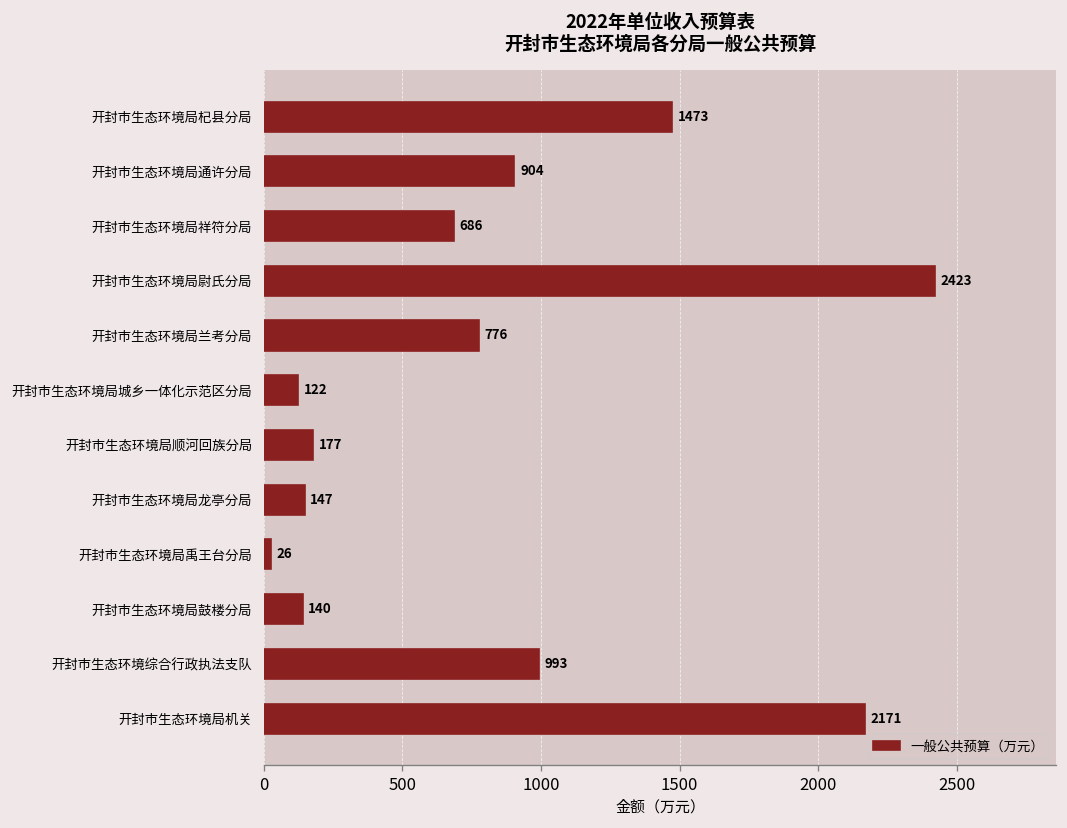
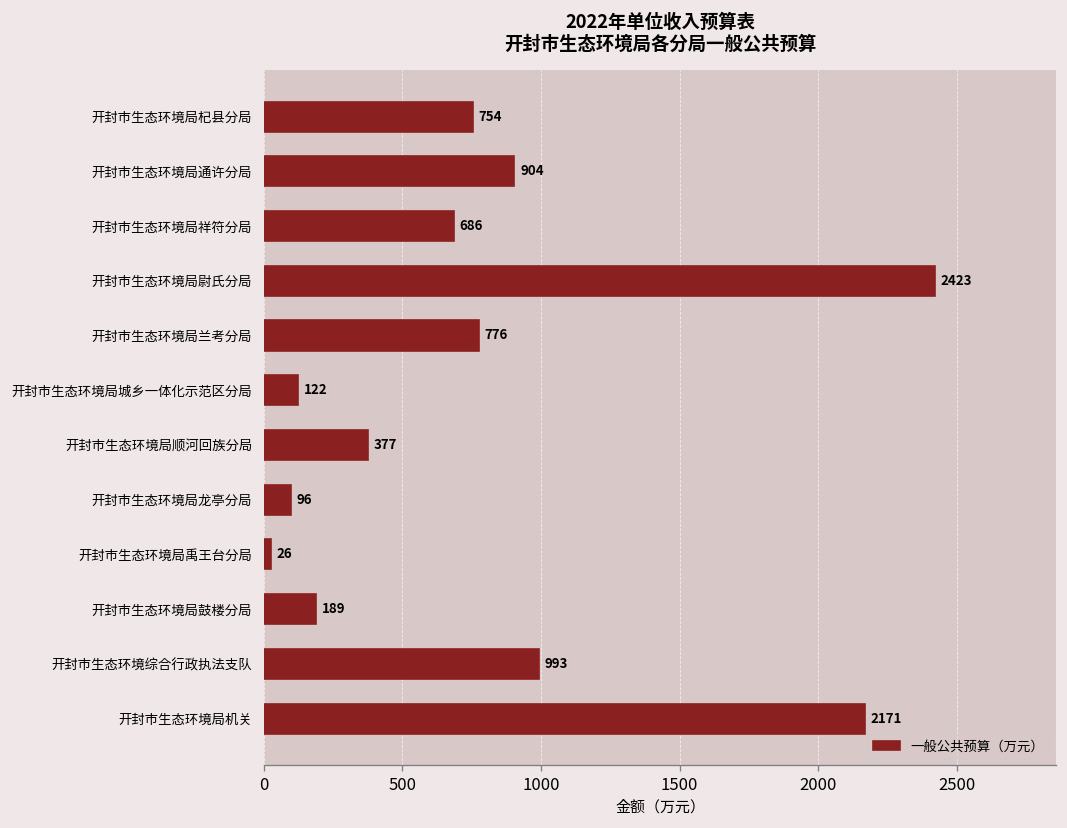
开封市生态环境局杞县分局: 1473 -> 754
开封市生态环境局顺河回族分局: 177 -> 377
开封市生态环境局龙亭分局: 147 -> 96
开封市生态环境局鼓楼分局: 140 -> 189
